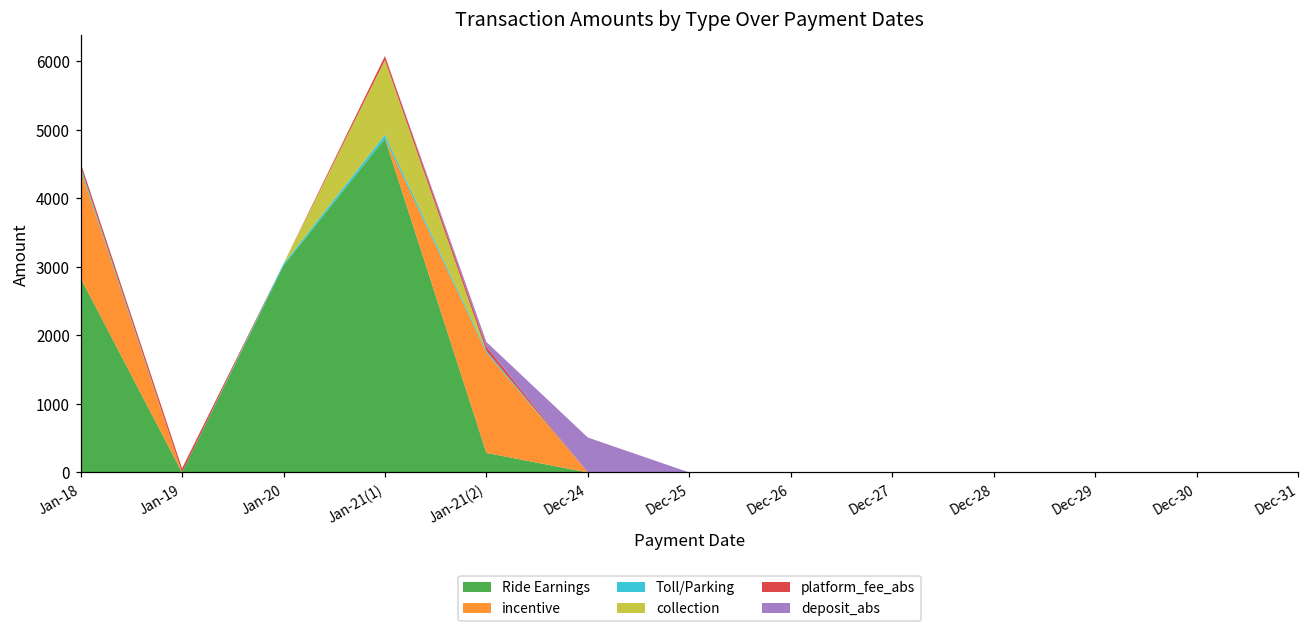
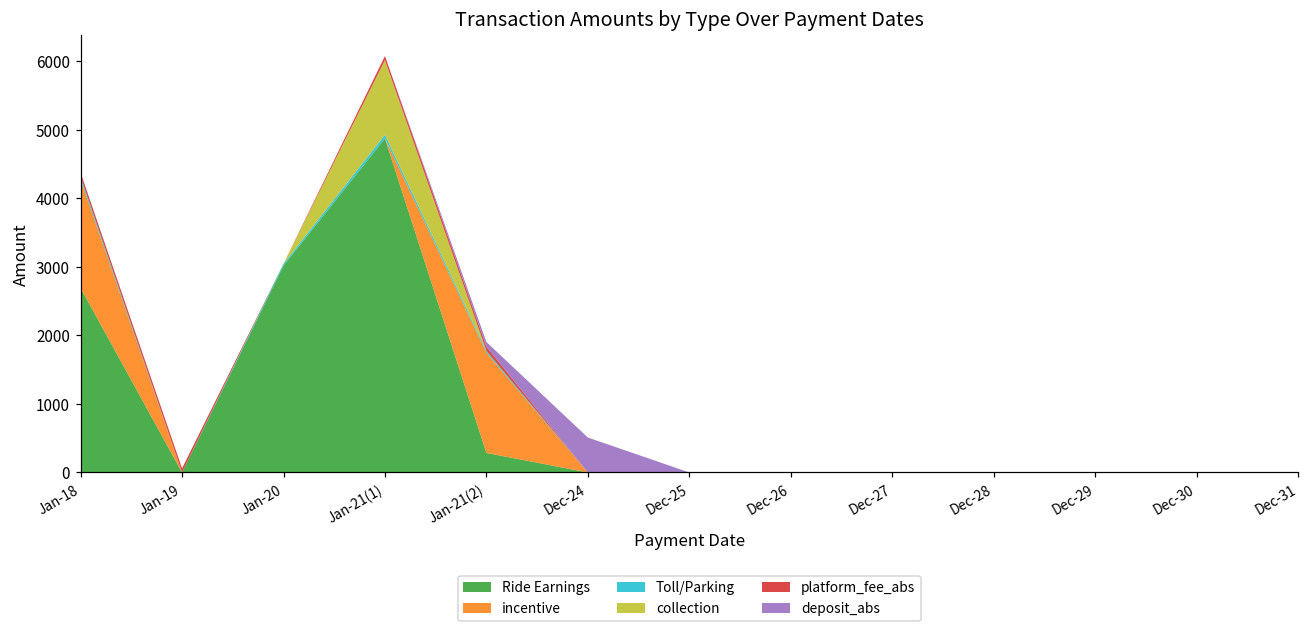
Ride Earnings, Jan-18: 2800 -> 2700
